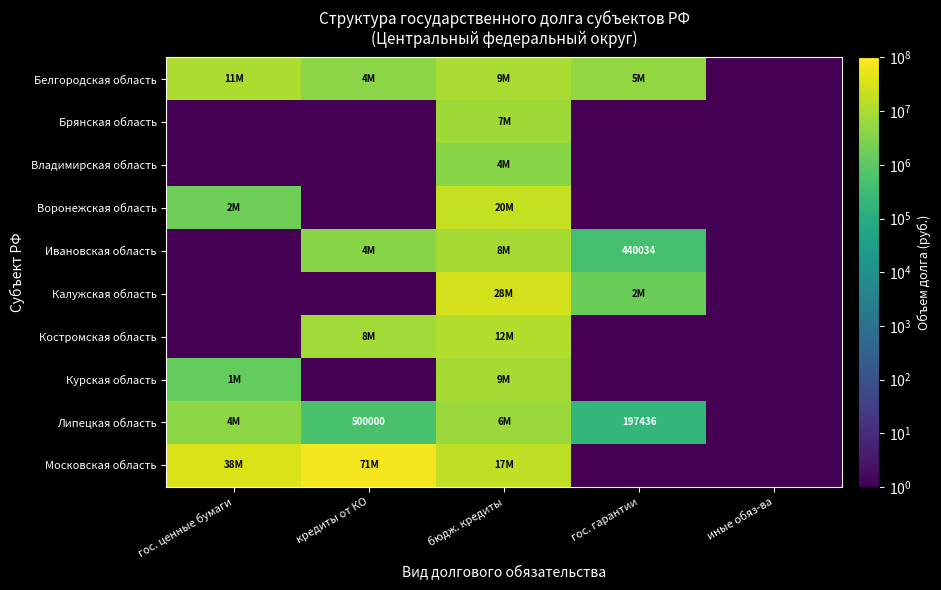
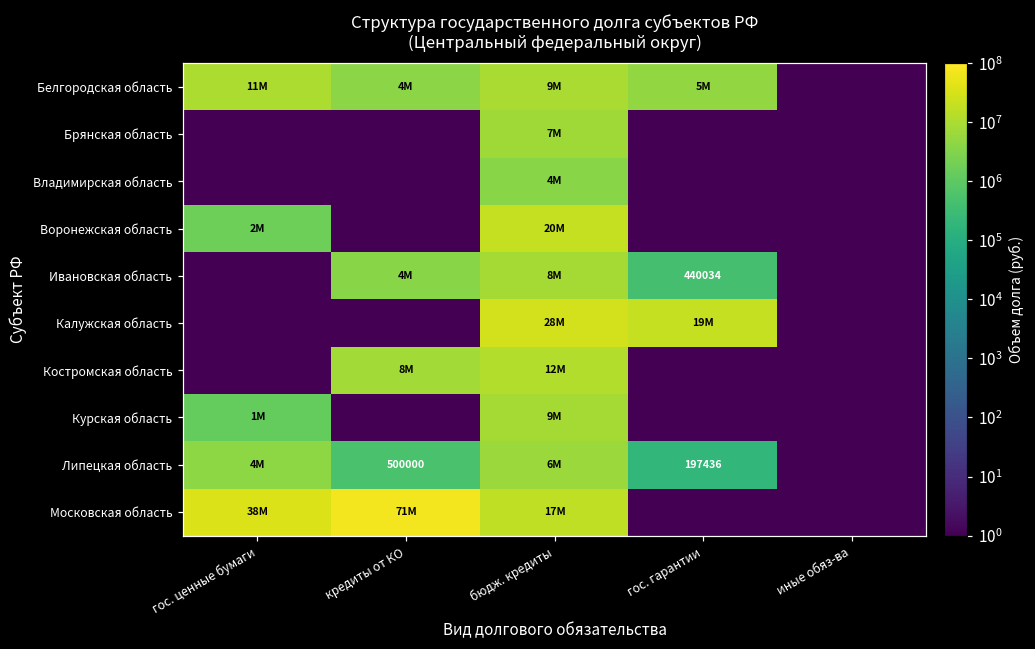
Калужская область, гос. гарантии: 2M -> 19M
